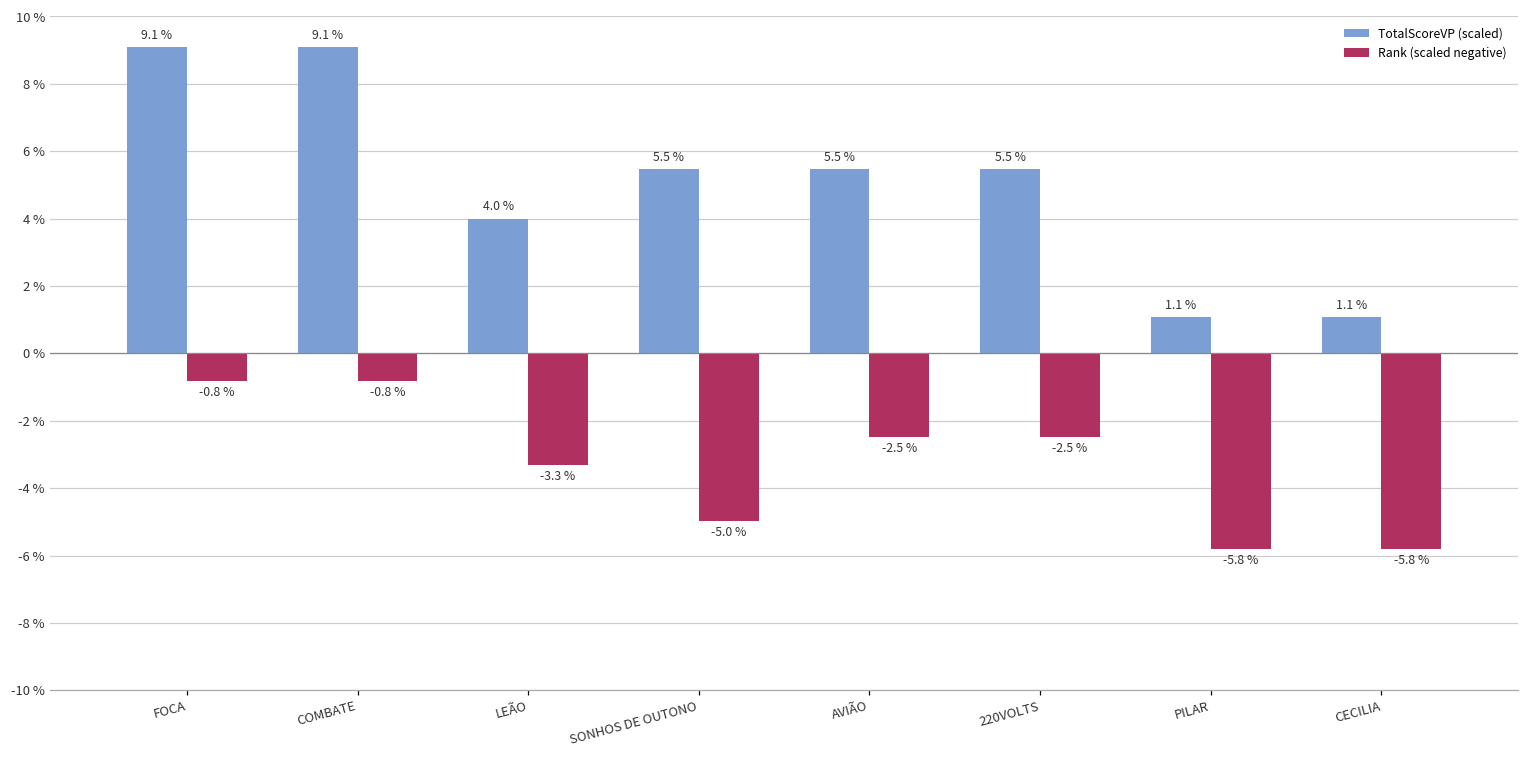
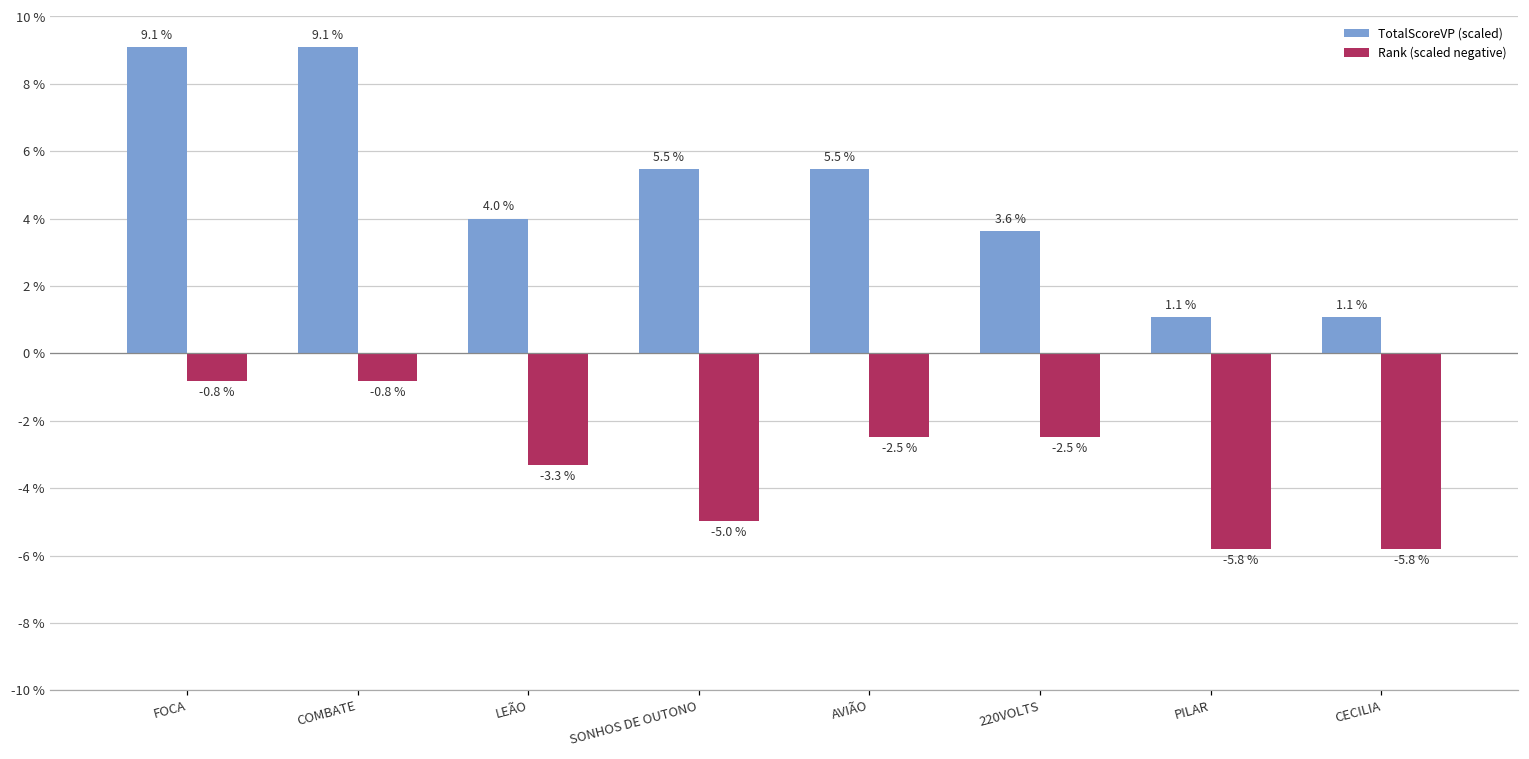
TotalScoreVP (scaled), 220VOLTS: 5.5 % -> 3.6 %
